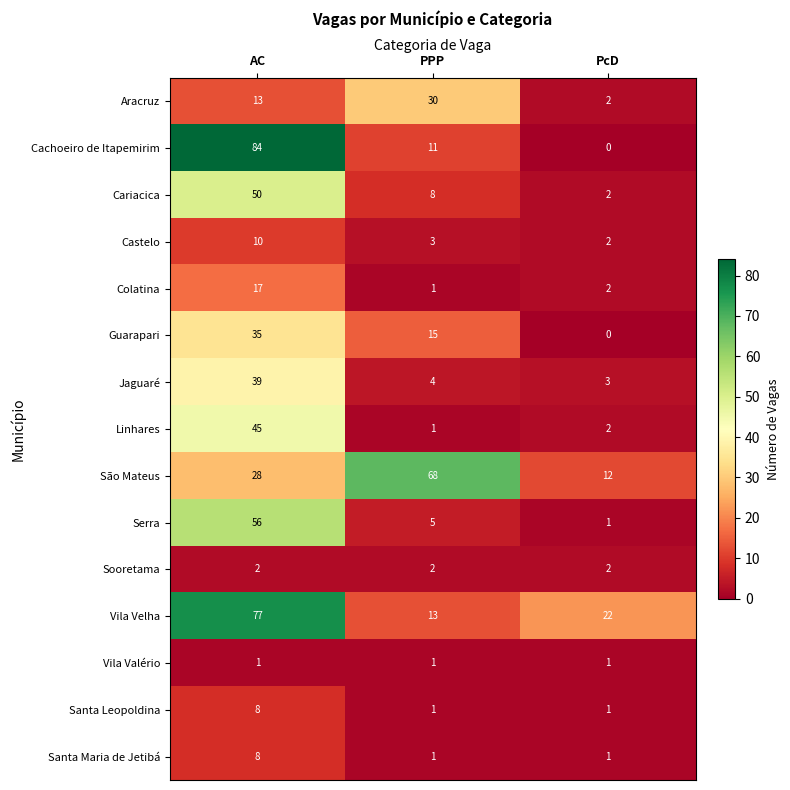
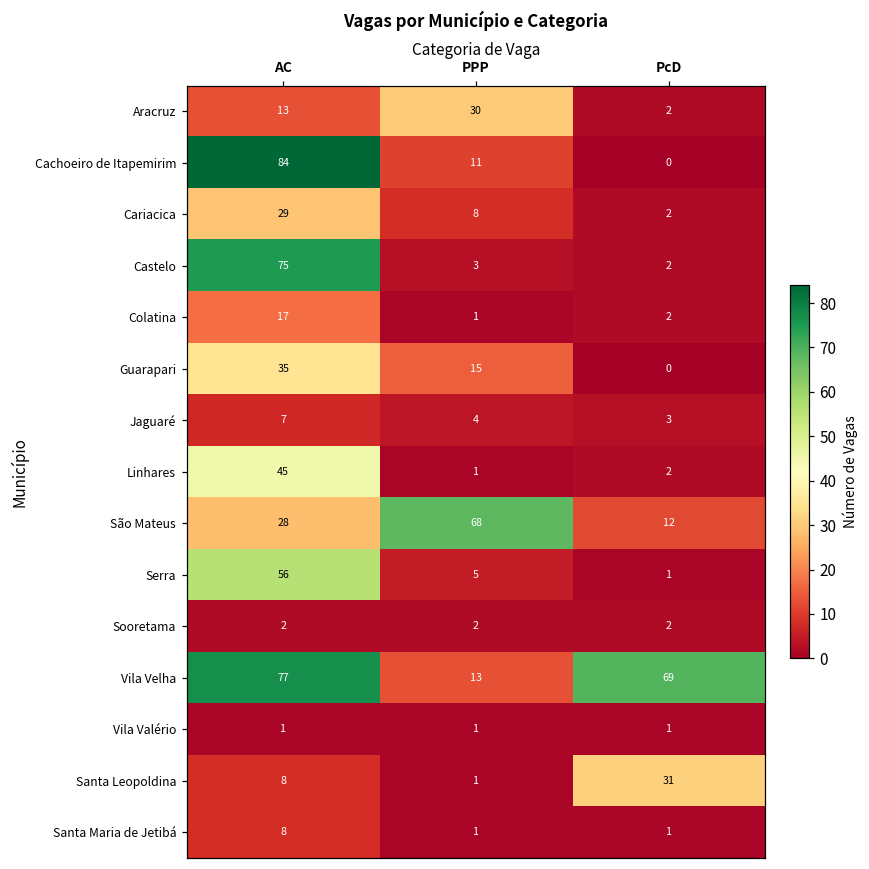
Cariacica, AC: 50 -> 29
Castelo, AC: 10 -> 75
Jaguaré, AC: 39 -> 7
Vila Velha, PcD: 22 -> 69
Santa Leopoldina, PcD: 1 -> 31
